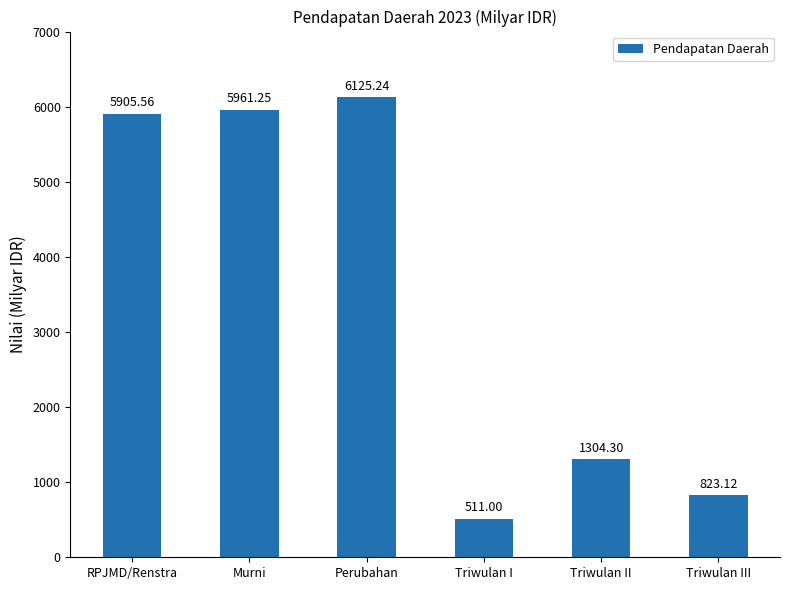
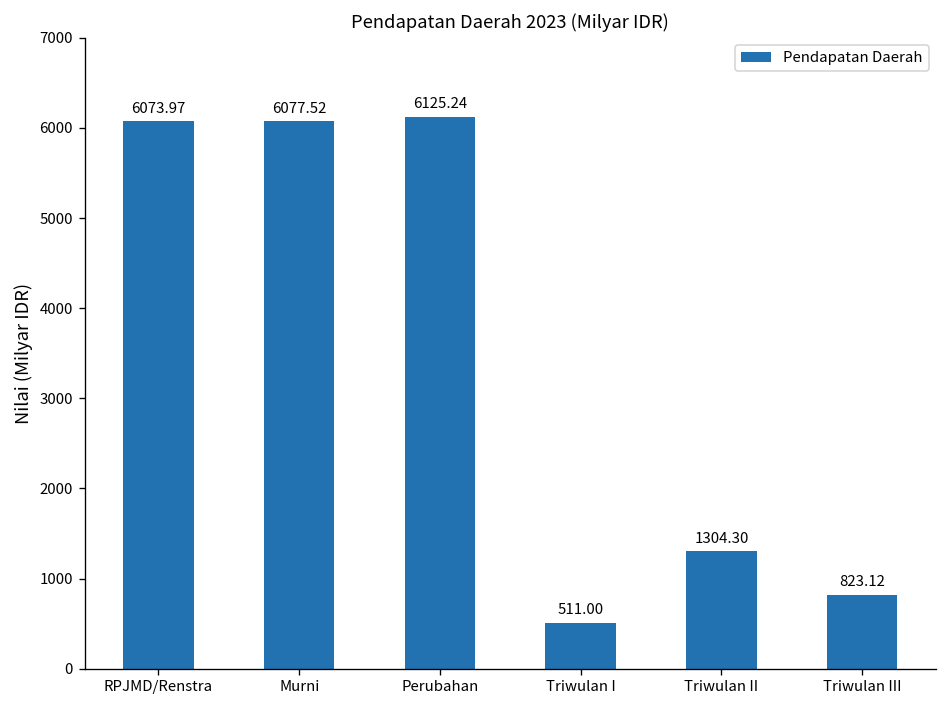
RPJMD/Renstra: 5905.56 -> 6073.97
Murni: 5961.25 -> 6077.52
